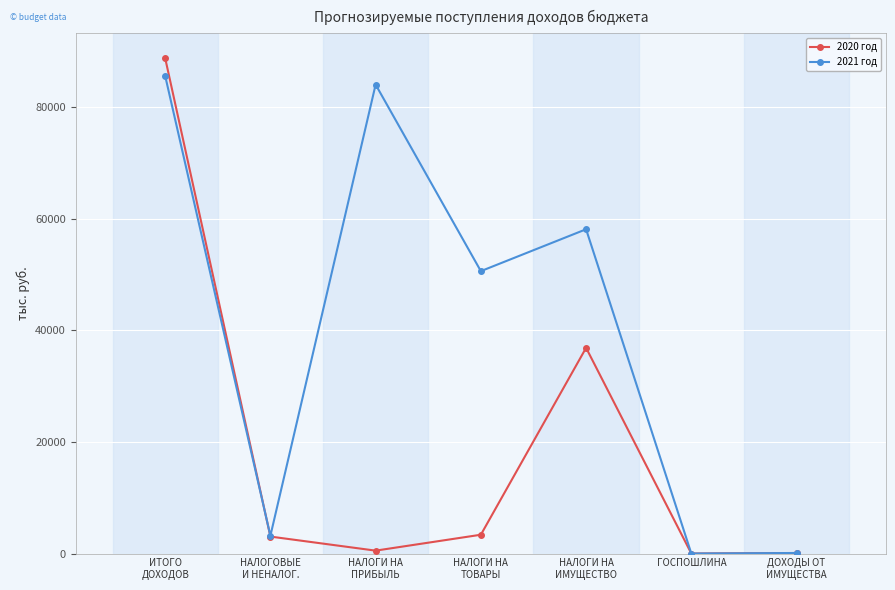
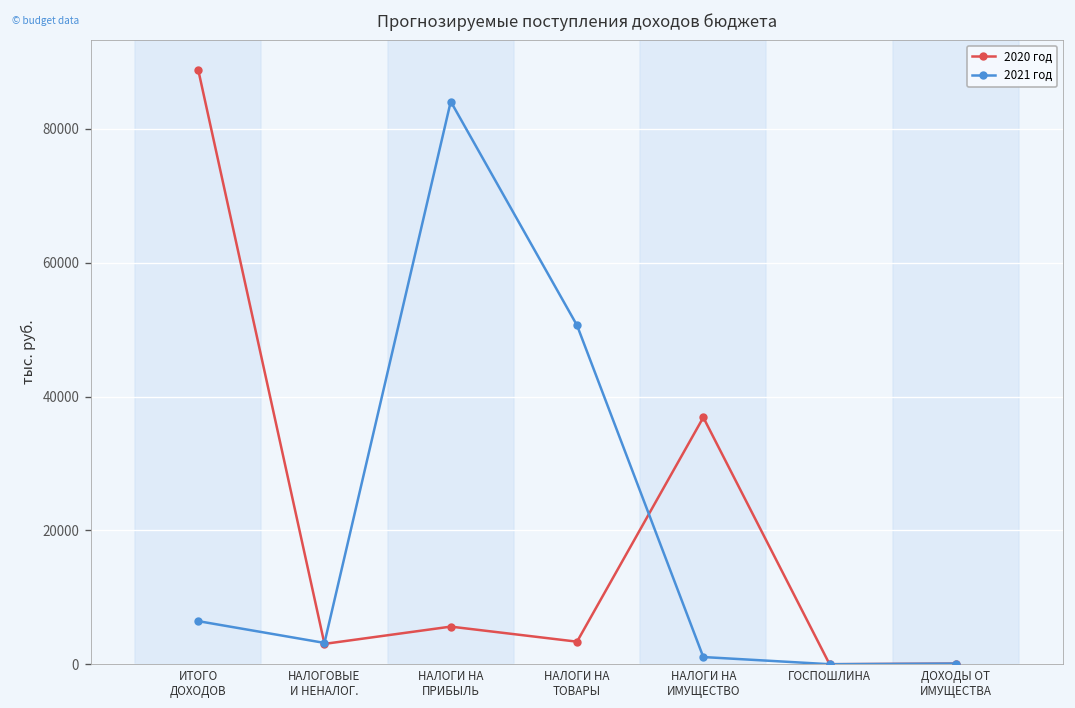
2021 год, ИТОГО ДОХОДОВ: 86000 -> 6000
2020 год, НАЛОГИ НА ПРИБЫЛЬ: 1000 -> 6000
2021 год, НАЛОГИ НА ИМУЩЕСТВО: 58000 -> 1000
